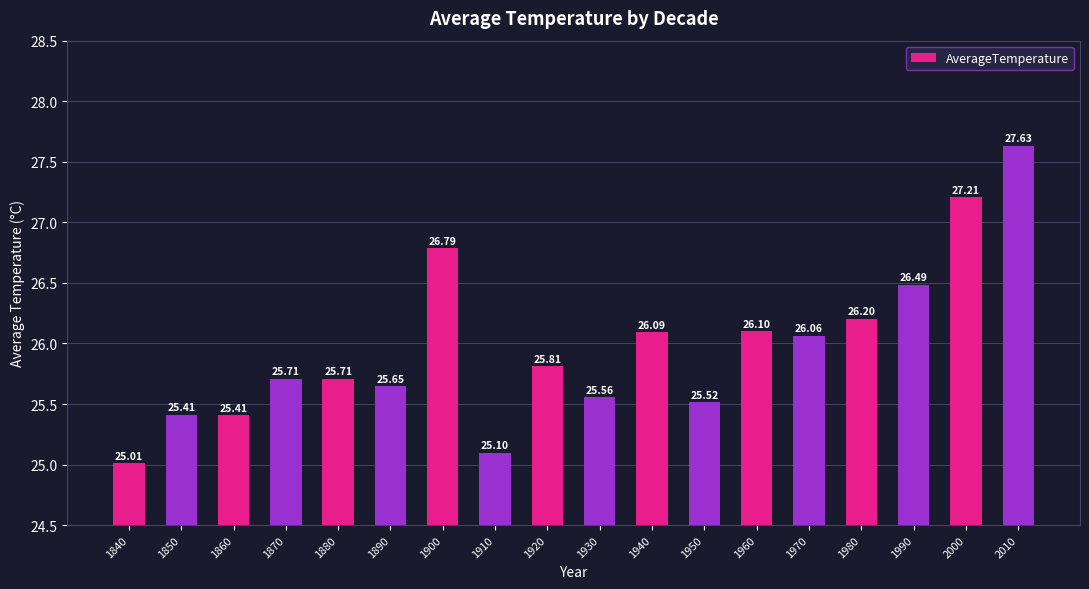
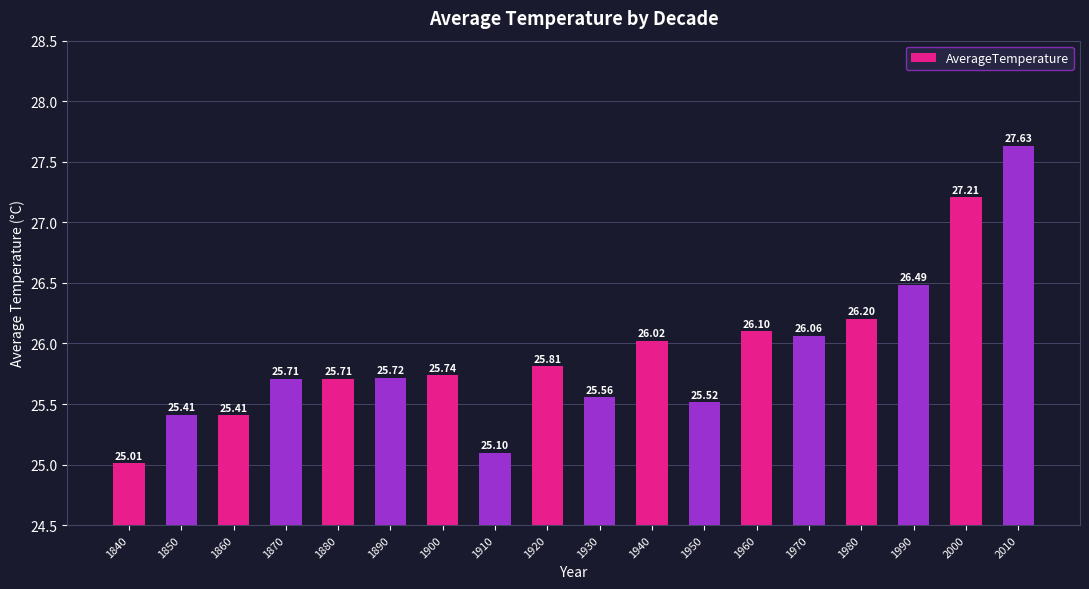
1890: 25.65 -> 25.72
1900: 26.79 -> 25.74
1940: 26.09 -> 26.02
